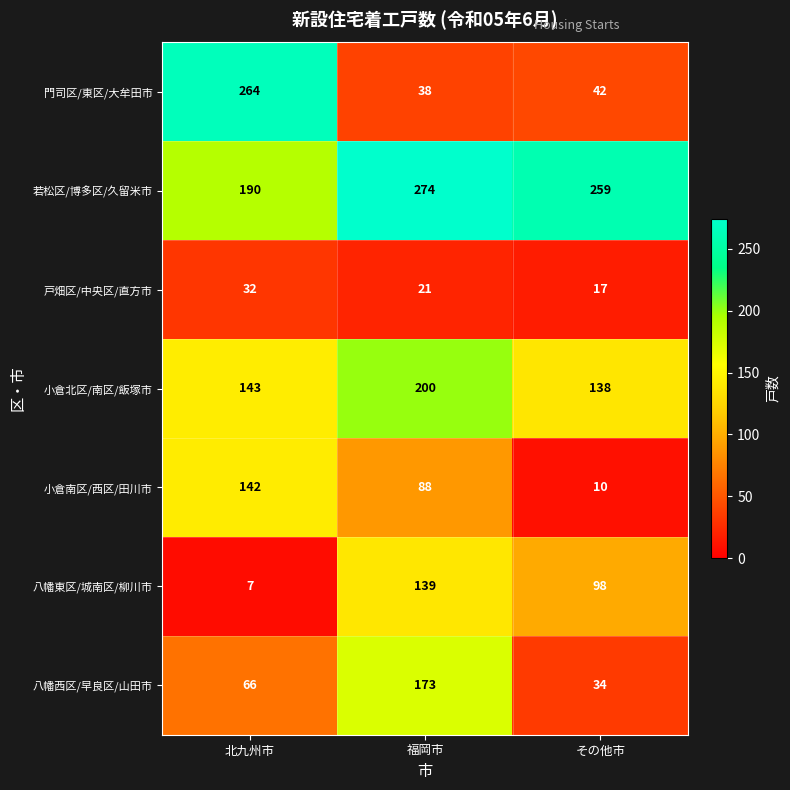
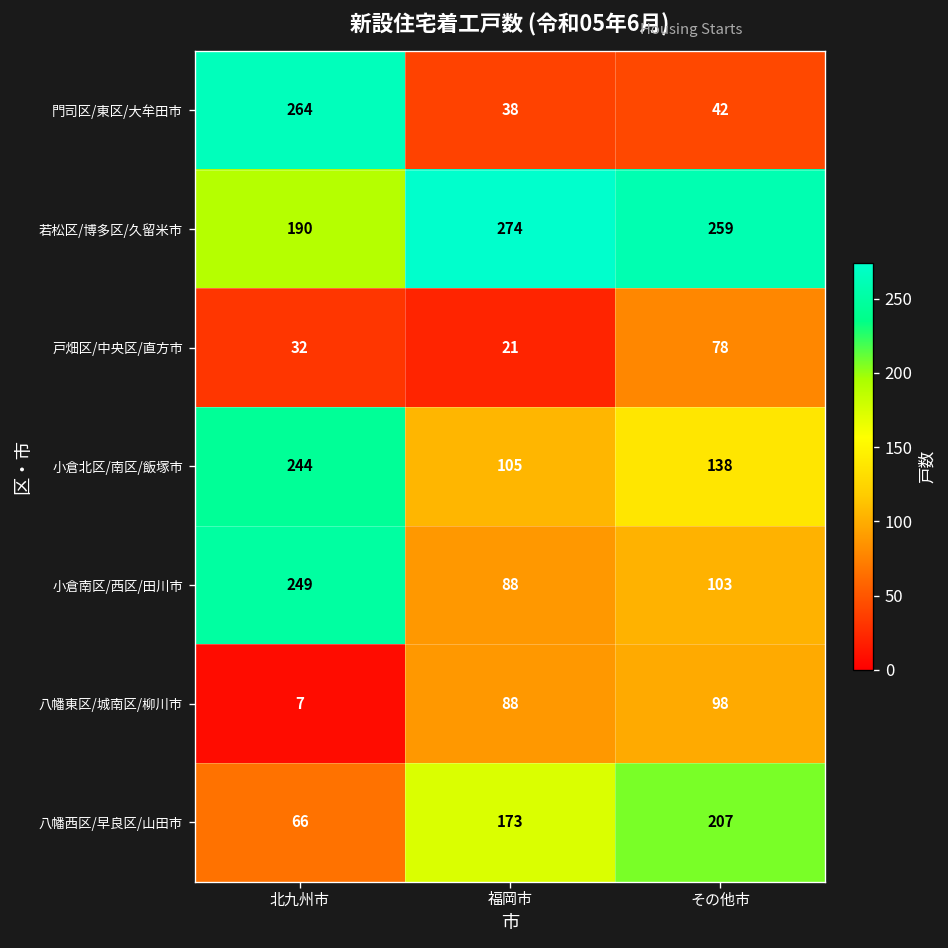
戸畑区/中央区/直方市, その他市: 17 -> 78
小倉北区/南区/飯塚市, 北九州市: 143 -> 244
小倉北区/南区/飯塚市, 福岡市: 200 -> 105
小倉南区/西区/田川市, 北九州市: 142 -> 249
小倉南区/西区/田川市, その他市: 10 -> 103
八幡東区/城南区/柳川市, 福岡市: 139 -> 88
八幡西区/早良区/山田市, その他市: 34 -> 207
